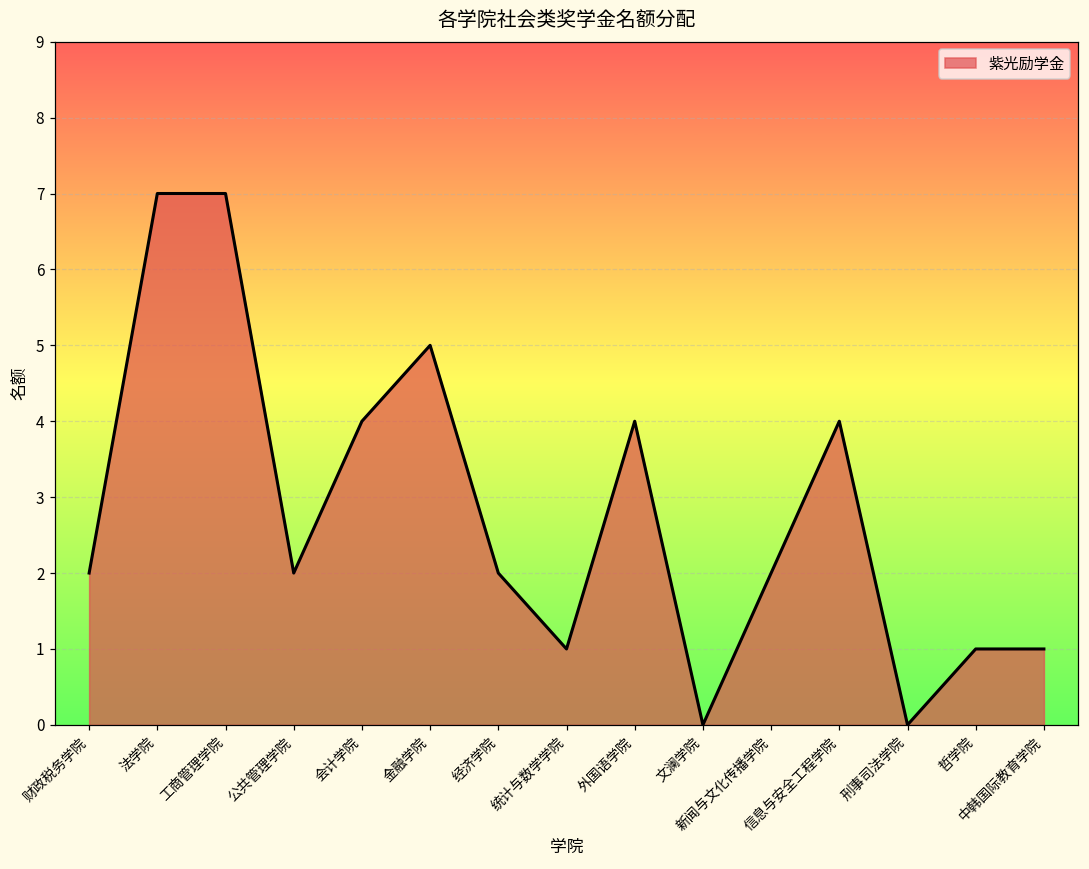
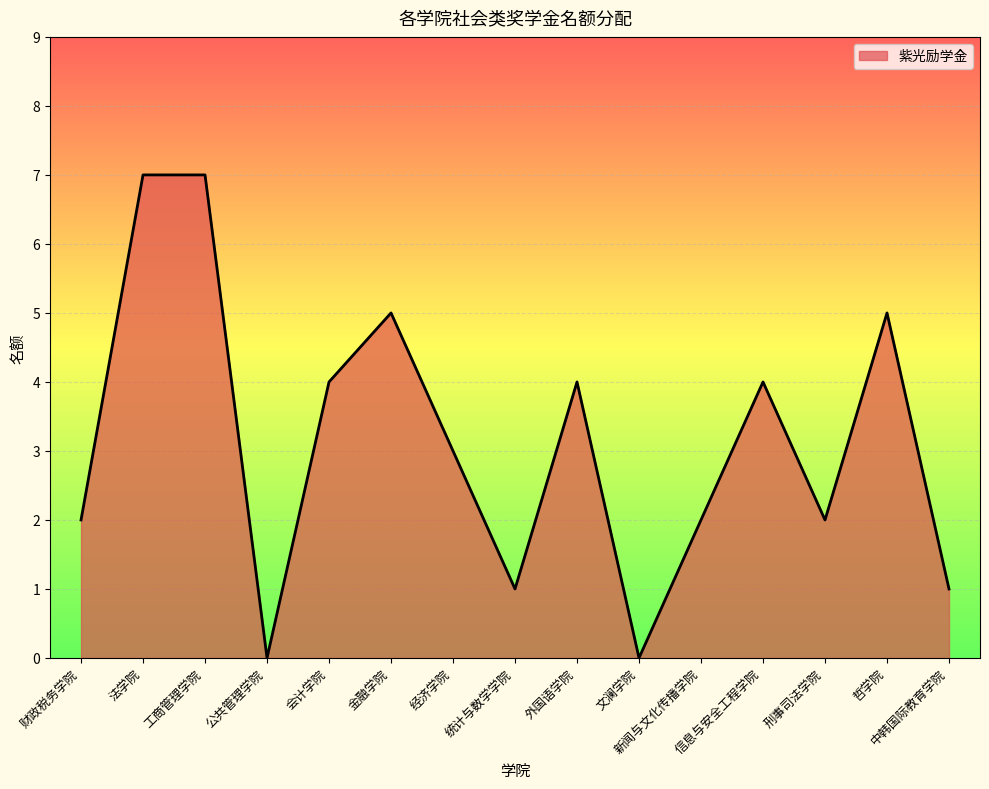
公共管理学院: 2 -> 0
经济学院: 2 -> 3
刑事司法学院: 0 -> 2
哲学院: 1 -> 5
